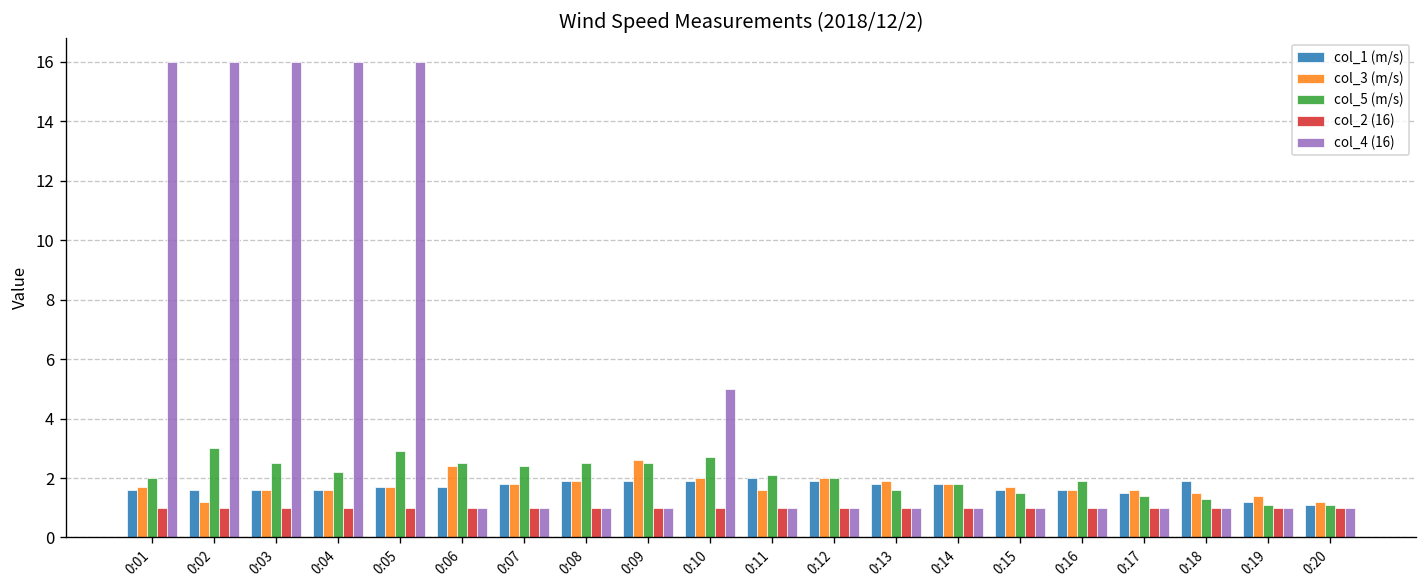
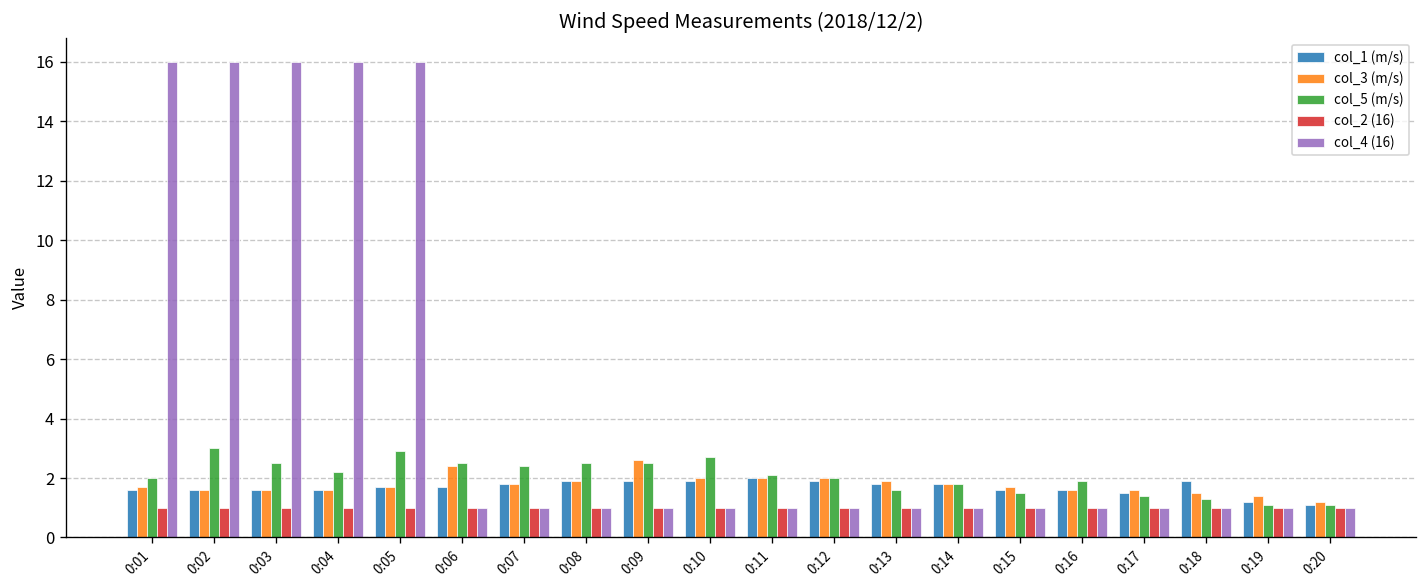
col_3 (m/s), 0:02: 1.2 -> 1.6
col_4 (16), 0:10: 5 -> 1
col_3 (m/s), 0:11: 1.6 -> 2.0
